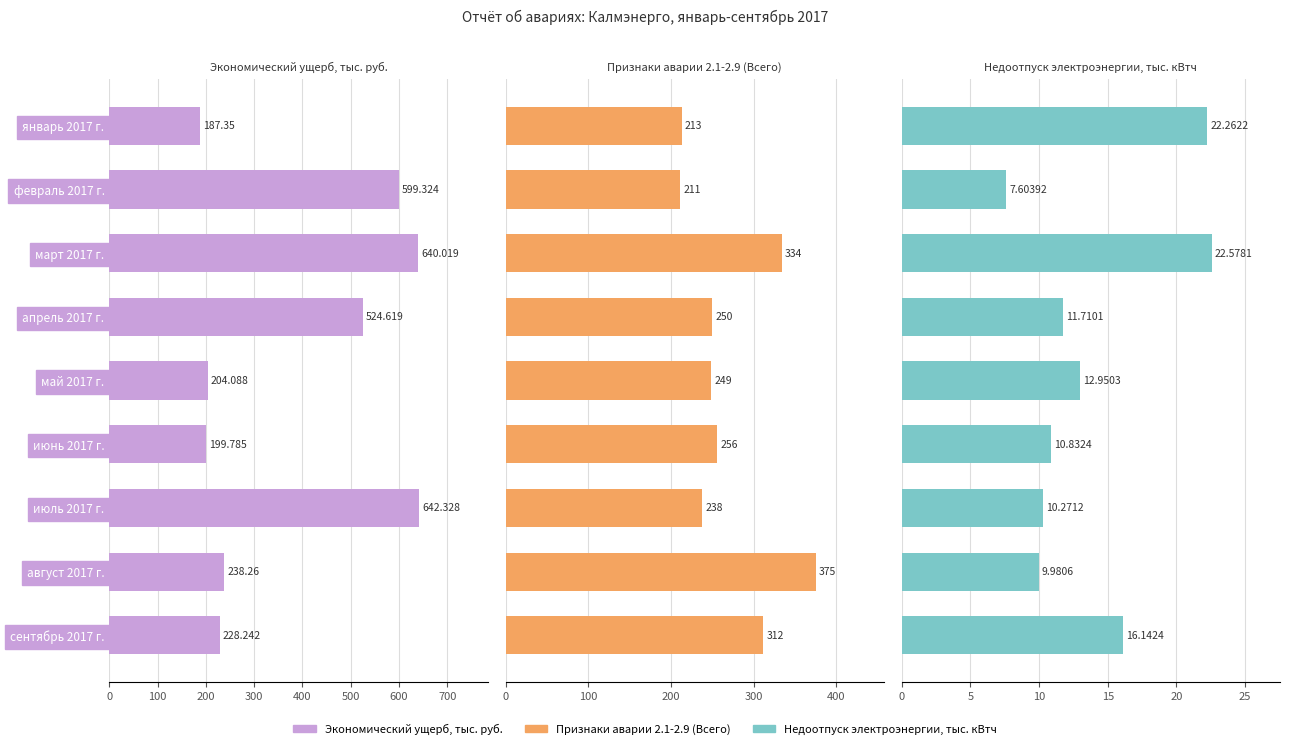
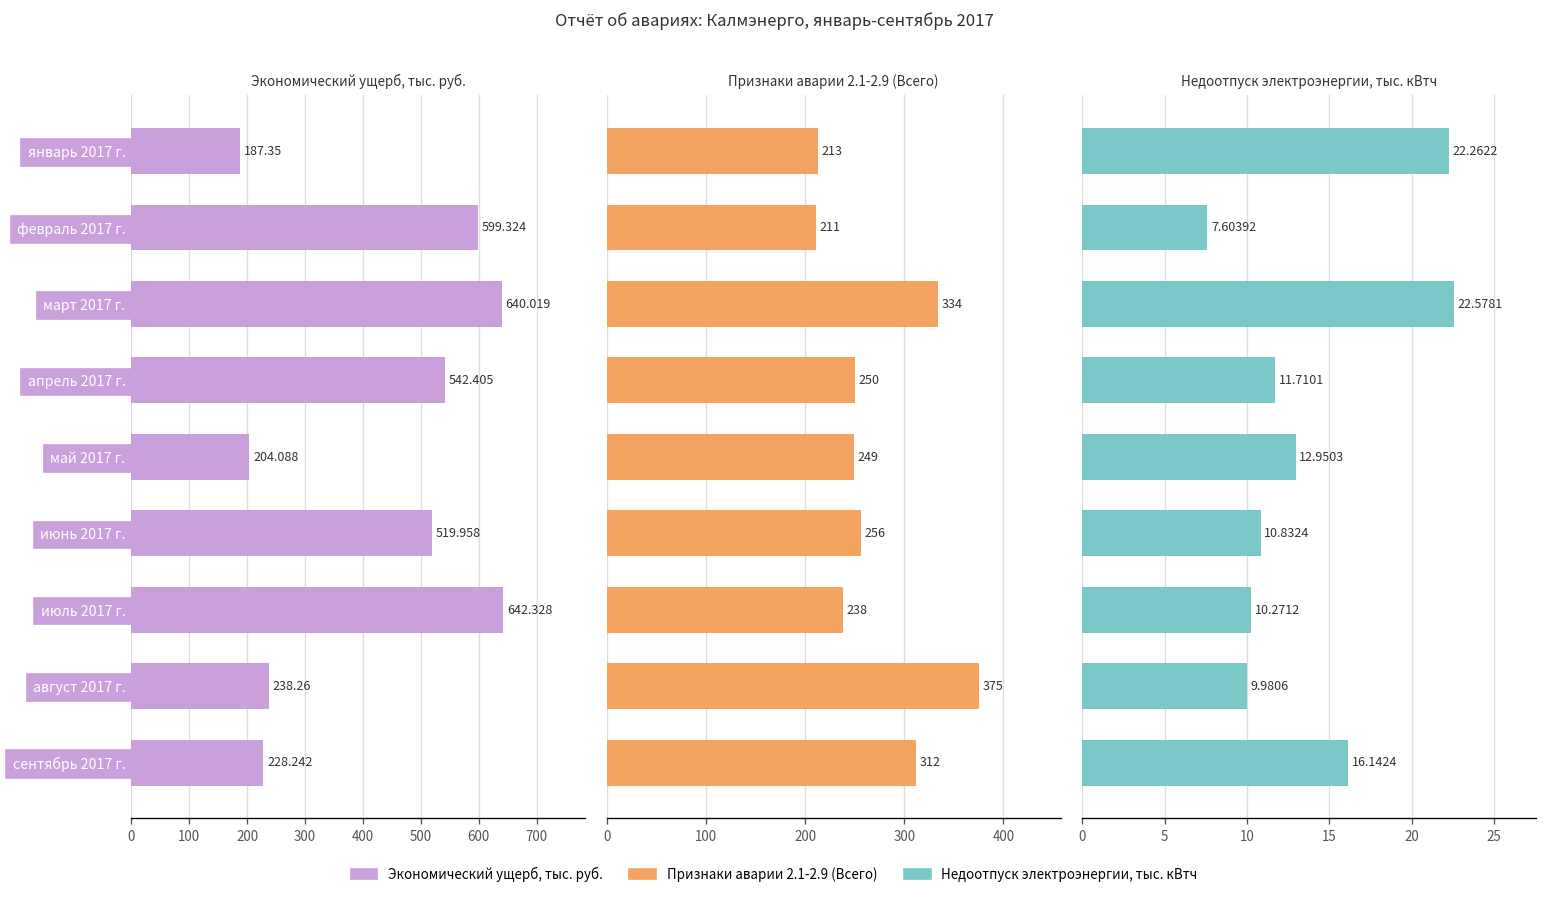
Экономический ущерб, тыс. руб., апрель 2017 г.: 524.619 -> 542.405
Экономический ущерб, тыс. руб., июнь 2017 г.: 199.785 -> 519.958
